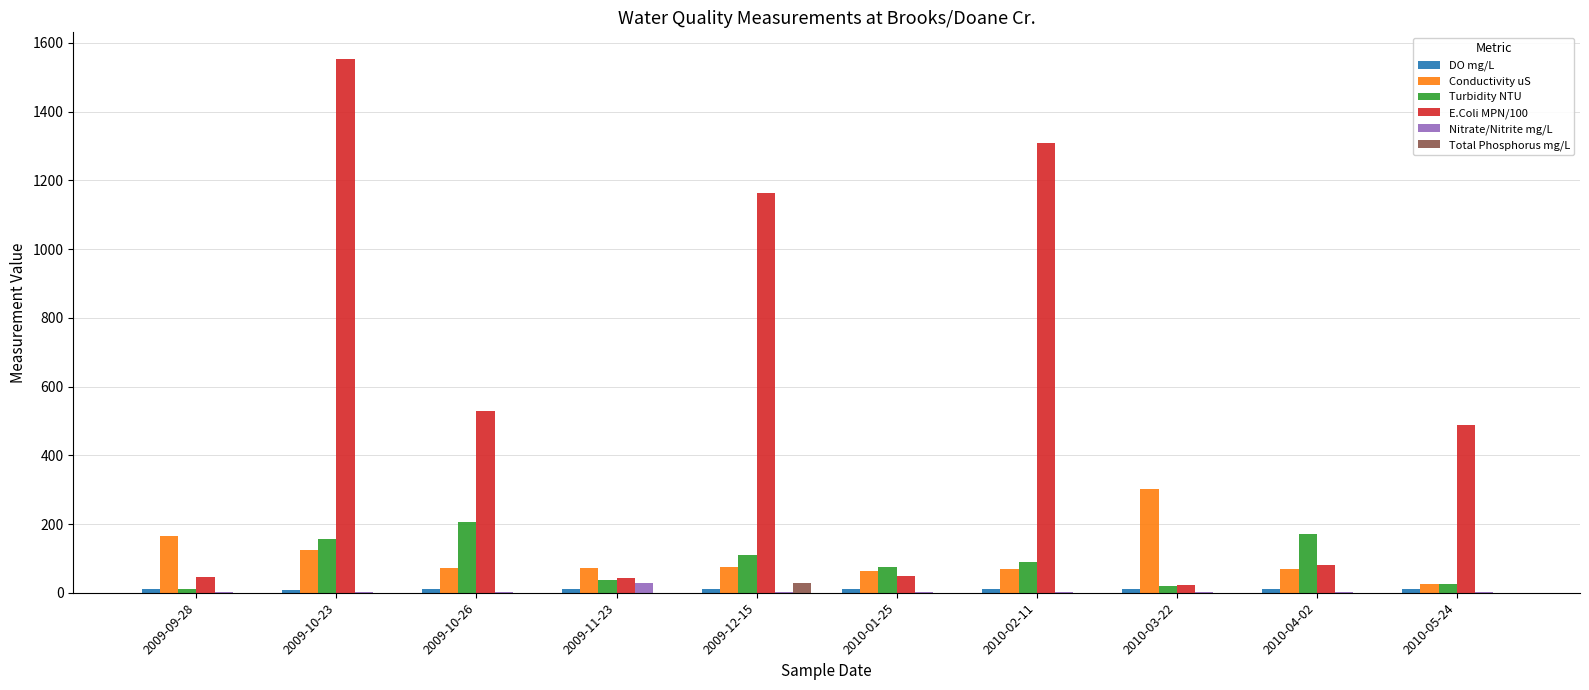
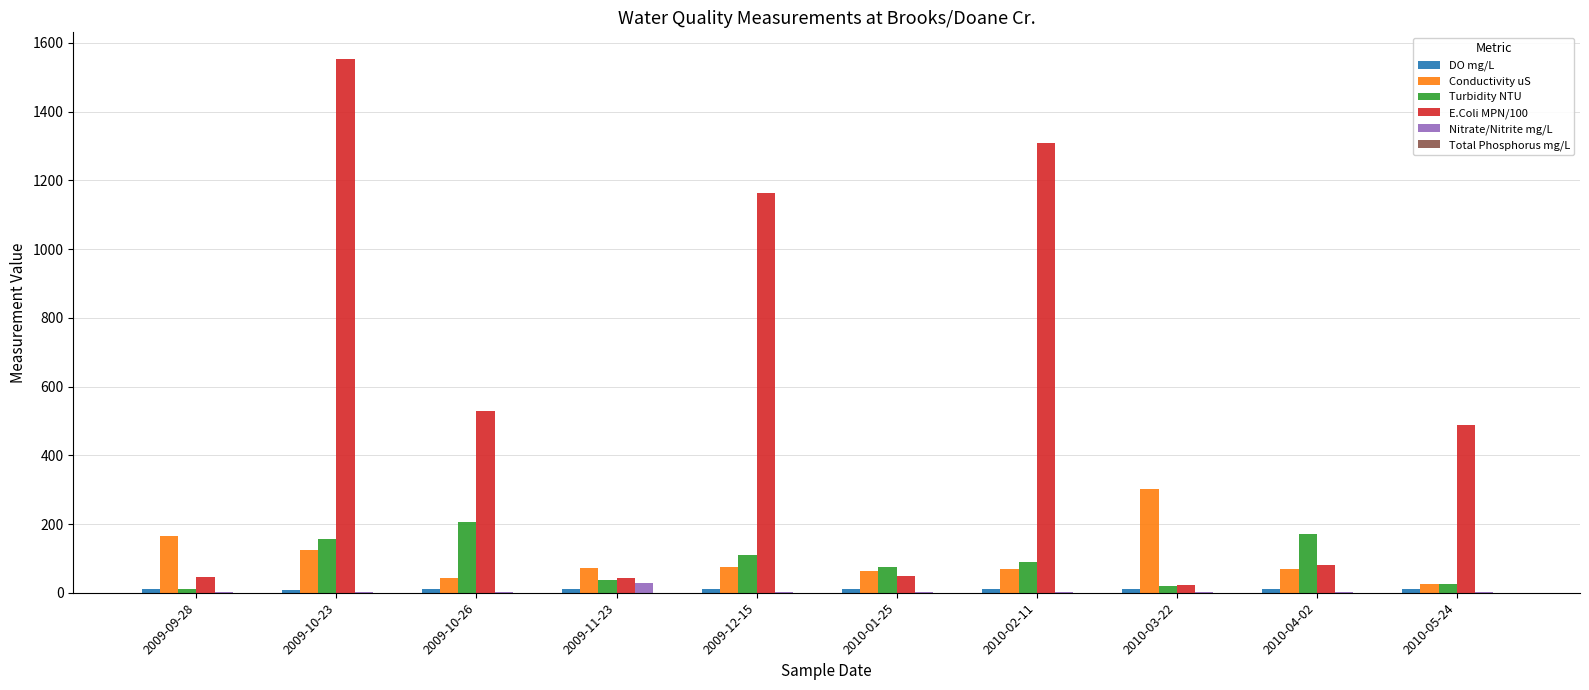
Conductivity uS, 2009-10-26: 70 -> 40
Total Phosphorus mg/L, 2009-12-15: 30 -> 0
